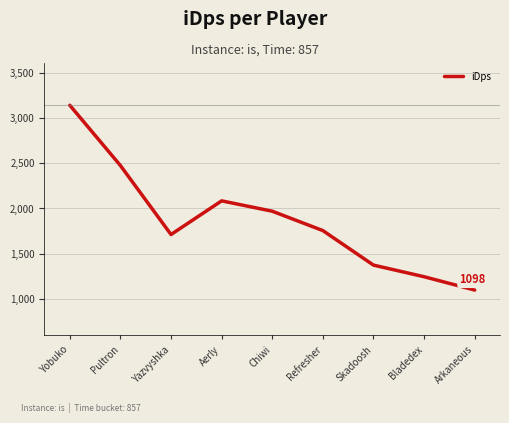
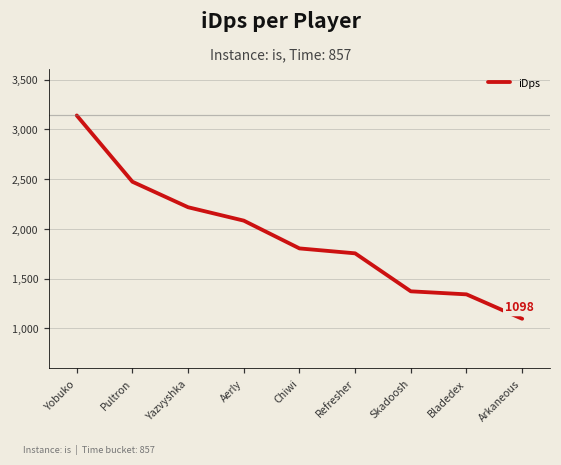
Yazvyshka: 1,700 -> 2,200
Chiwi: 2,000 -> 1,800
Bladedex: 1,200 -> 1,300
